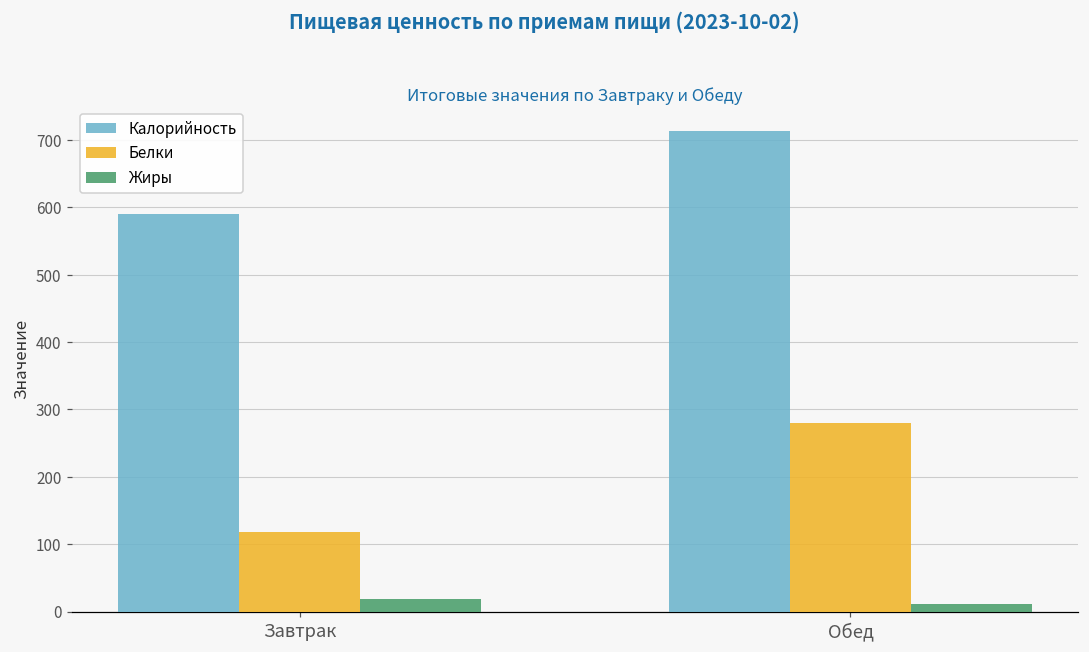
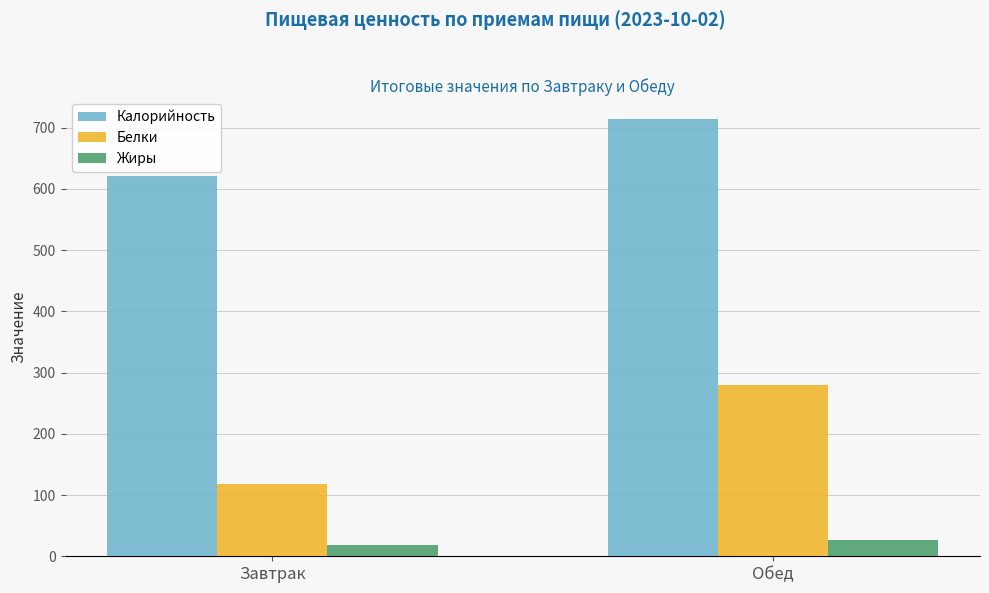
Калорийность, Завтрак: 590 -> 620
Жиры, Обед: 10 -> 30
